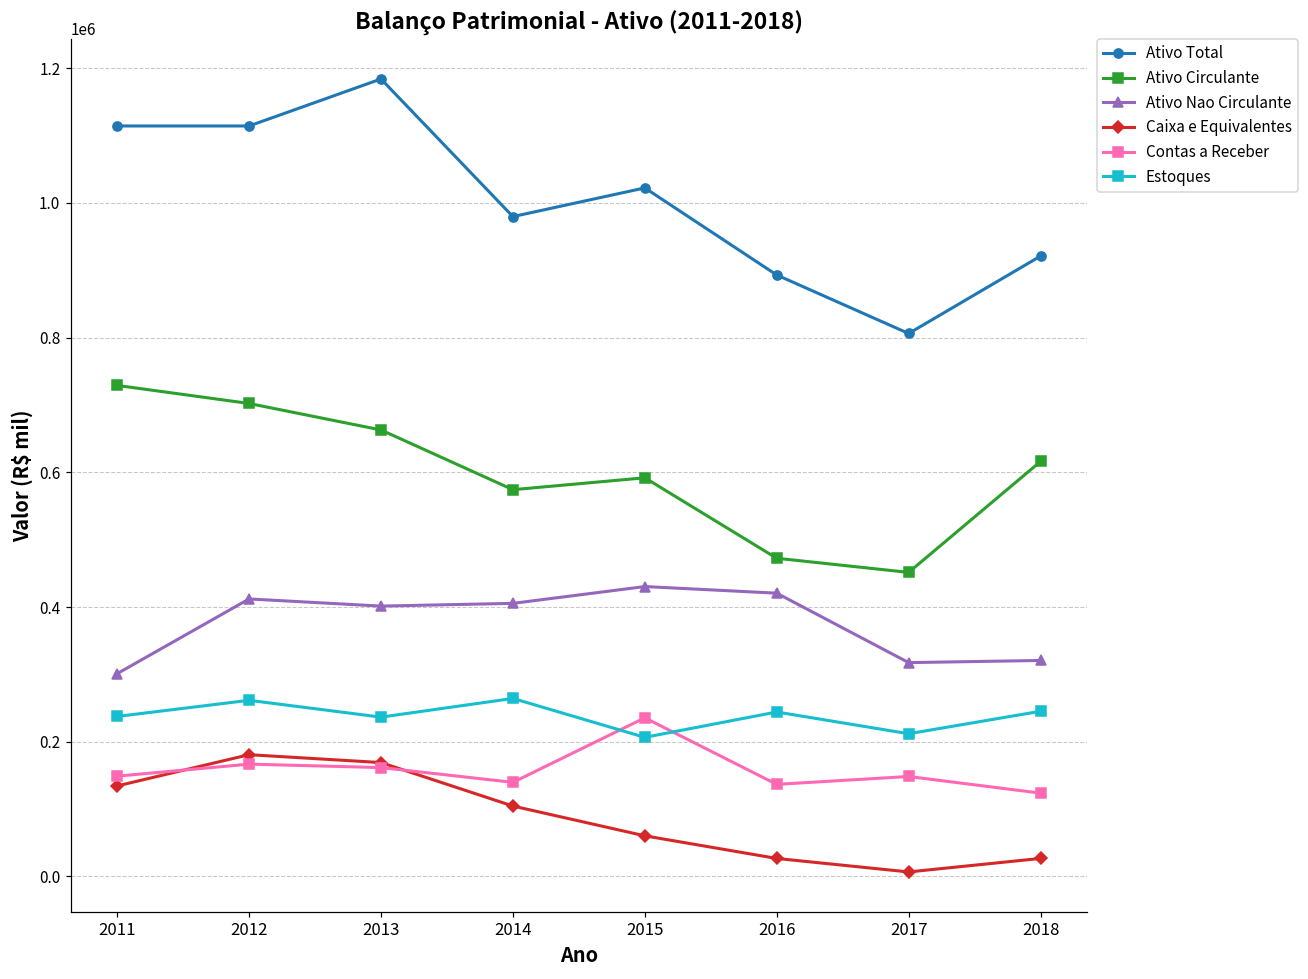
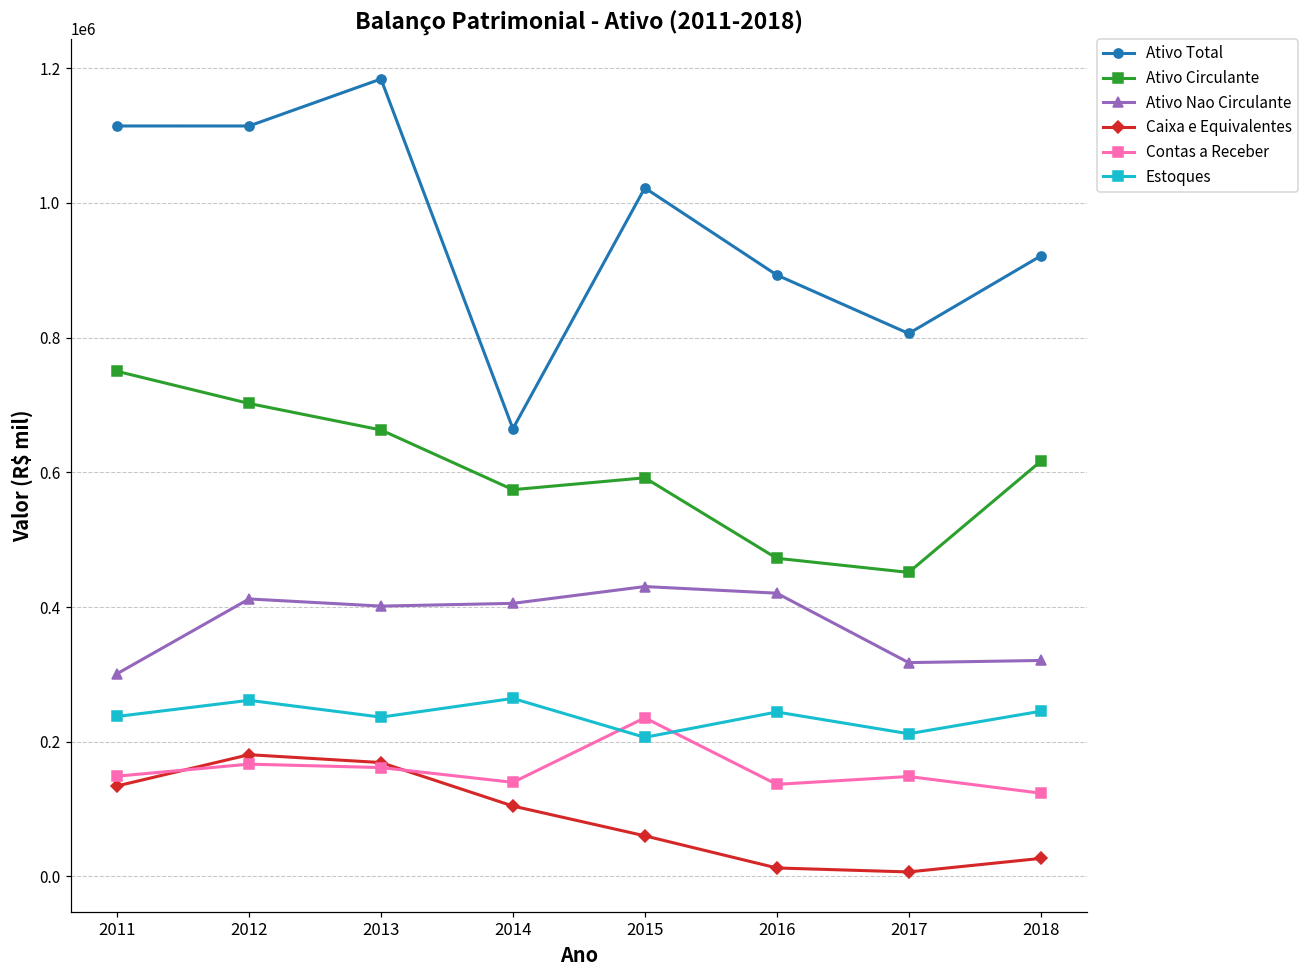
Ativo Circulante, 2011: 730000 -> 750000
Ativo Total, 2014: 980000 -> 660000
Caixa e Equivalentes, 2016: 30000 -> 10000
